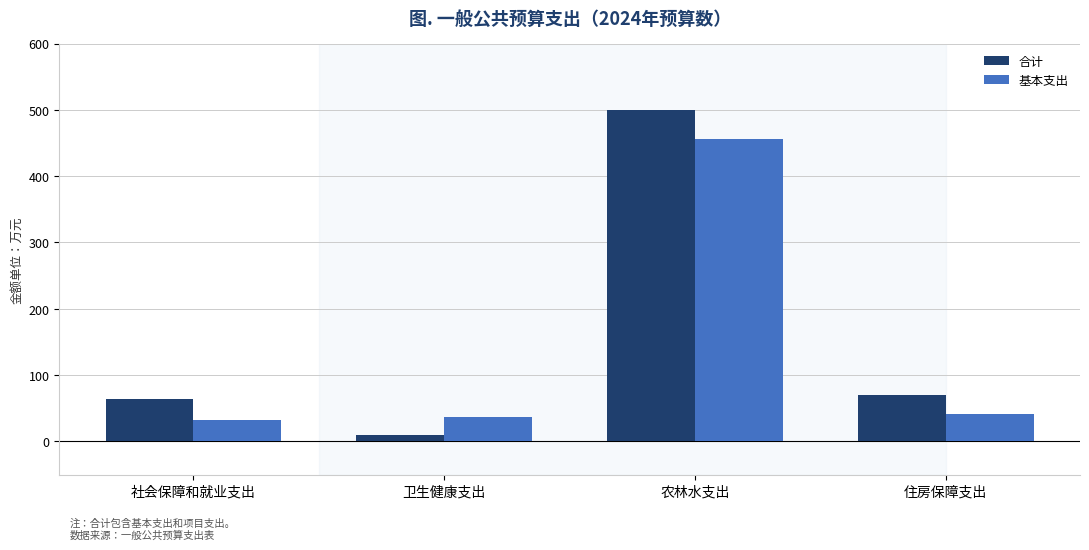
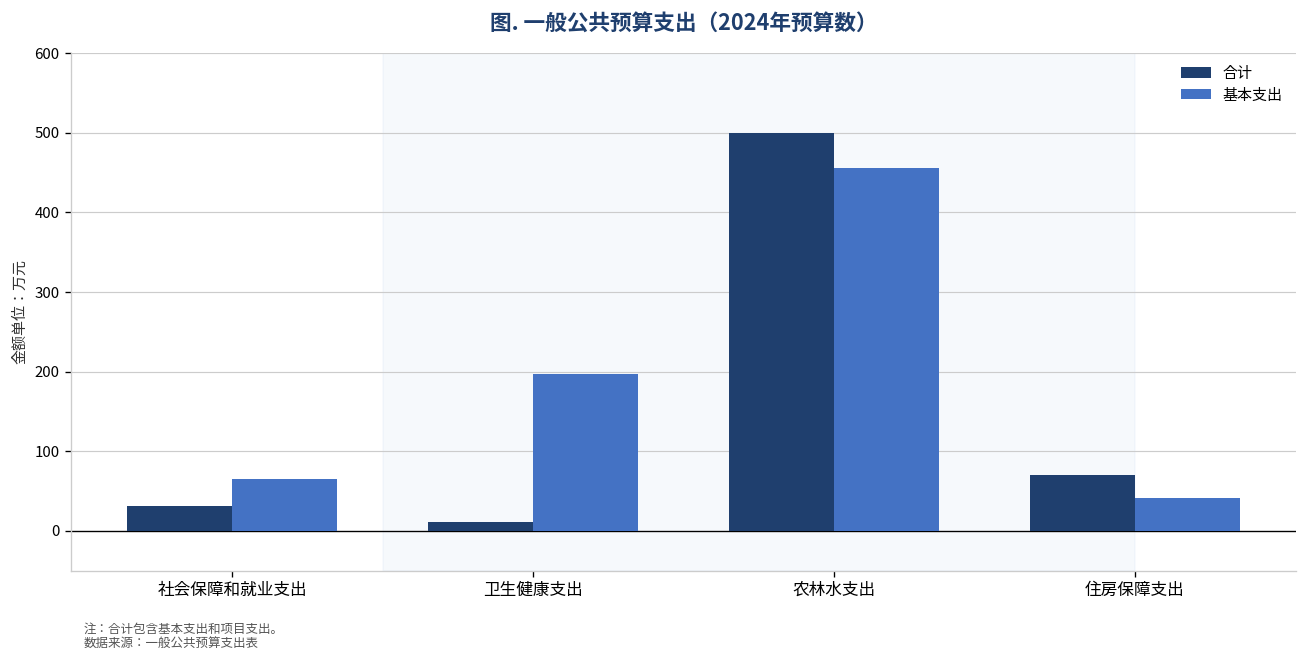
合计, 社会保障和就业支出: 60 -> 30
基本支出, 社会保障和就业支出: 30 -> 60
基本支出, 卫生健康支出: 40 -> 200
